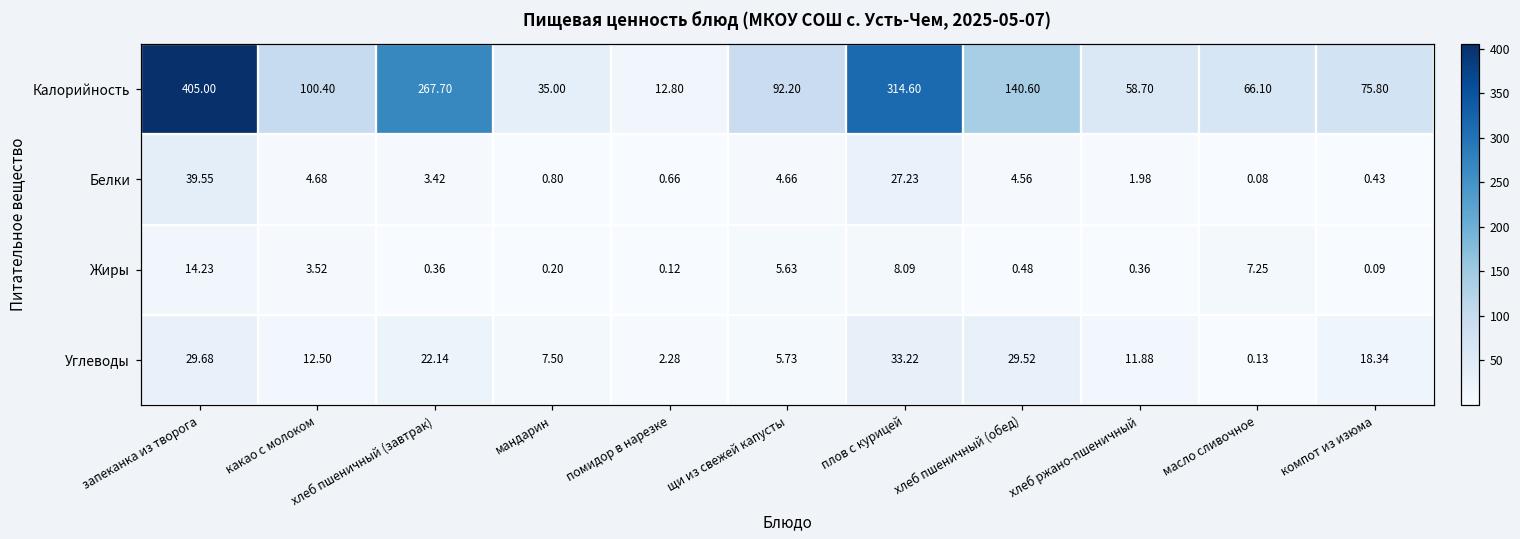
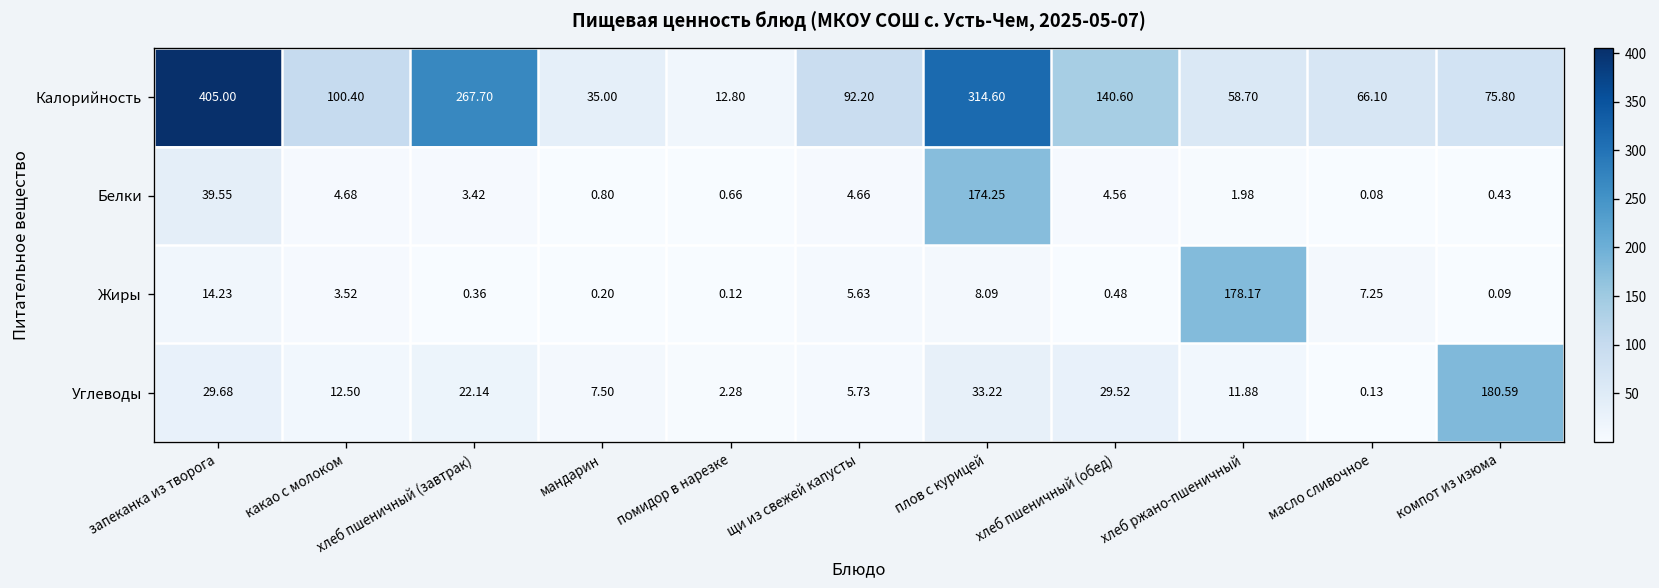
Белки, плов с курицей: 27.23 -> 174.25
Жиры, хлеб ржано-пшеничный: 0.36 -> 178.17
Углеводы, компот из изюма: 18.34 -> 180.59
